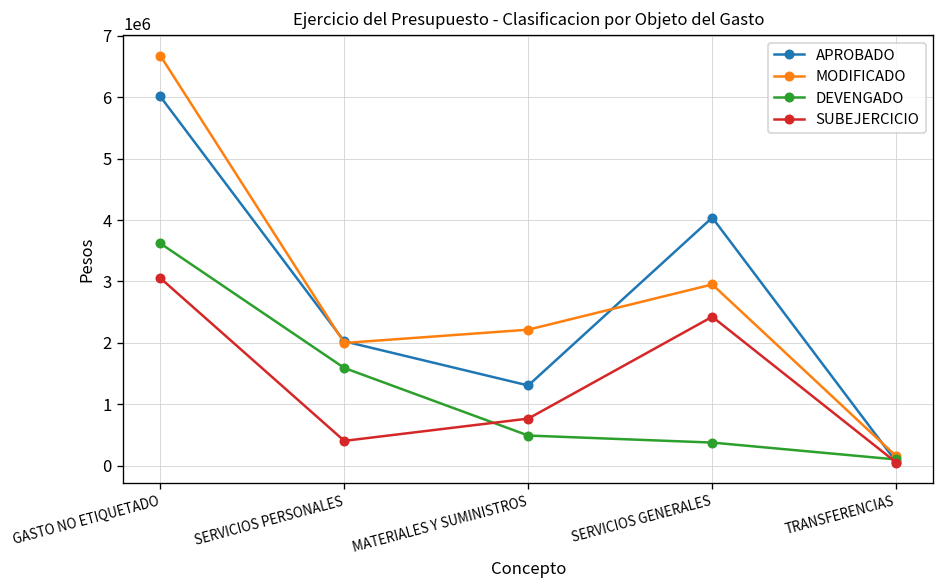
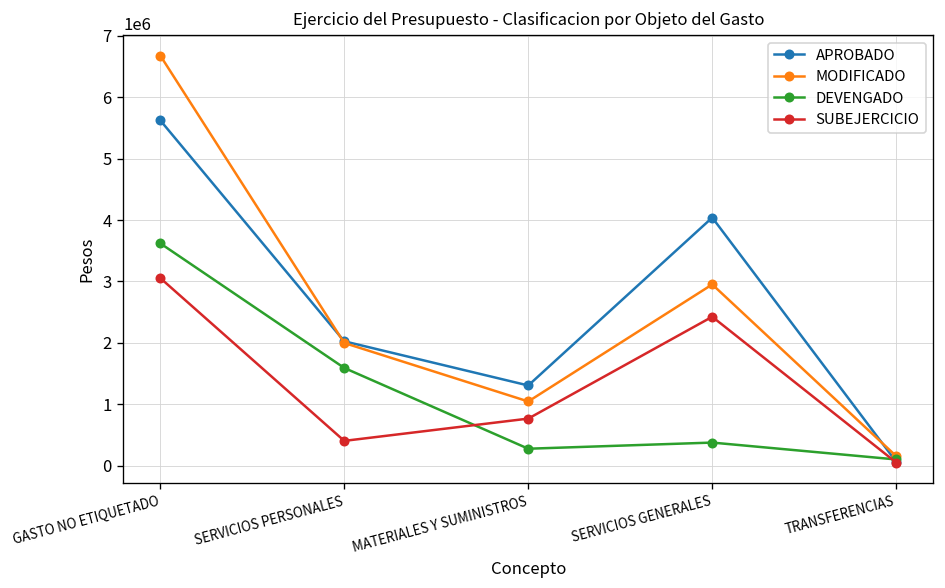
APROBADO, GASTO NO ETIQUETADO: 6000000 -> 5600000
MODIFICADO, MATERIALES Y SUMINISTROS: 2200000 -> 1000000
DEVENGADO, MATERIALES Y SUMINISTROS: 500000 -> 300000
